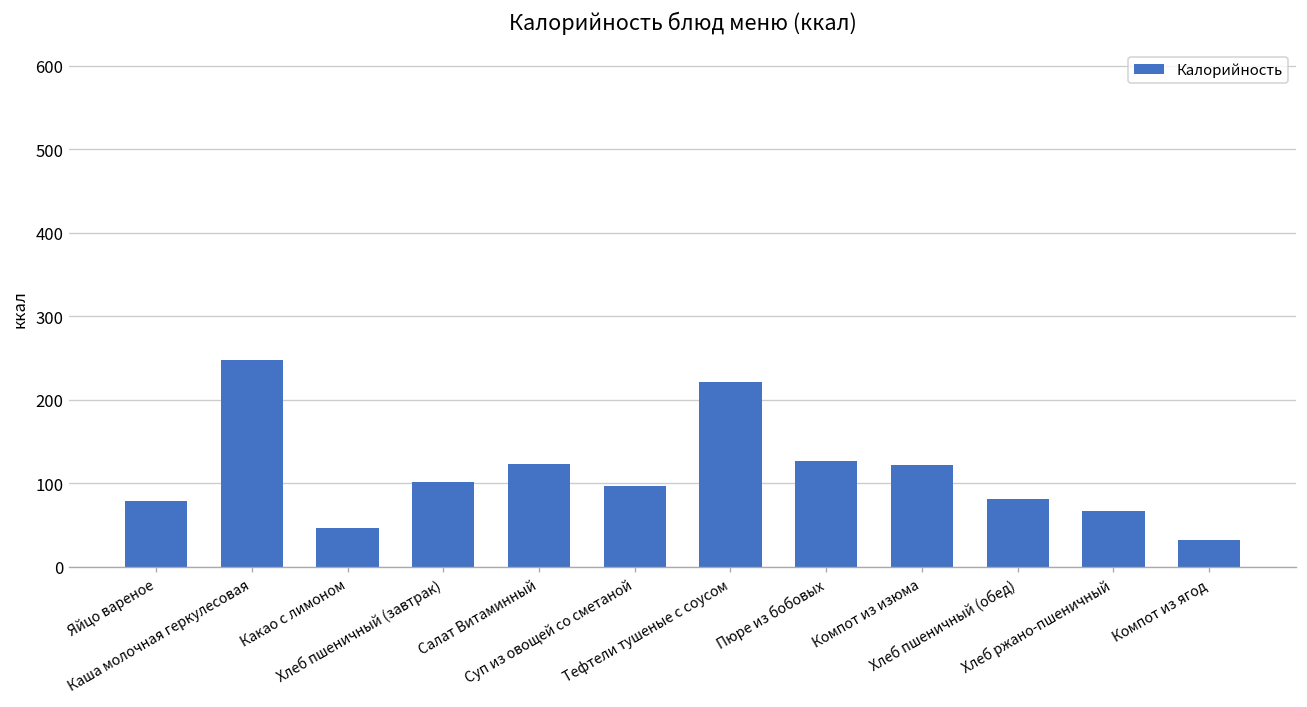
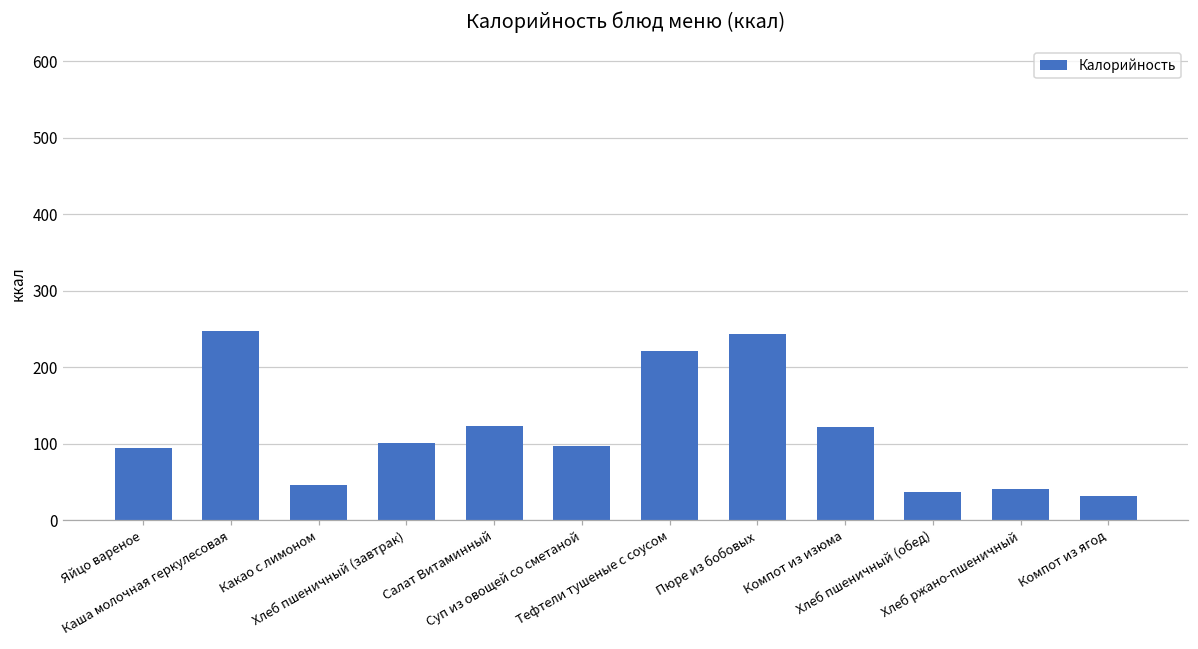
Яйцо вареное: 80 -> 100
Пюре из бобовых: 130 -> 240
Хлеб пшеничный (обед): 80 -> 40
Хлеб ржано-пшеничный: 70 -> 40
